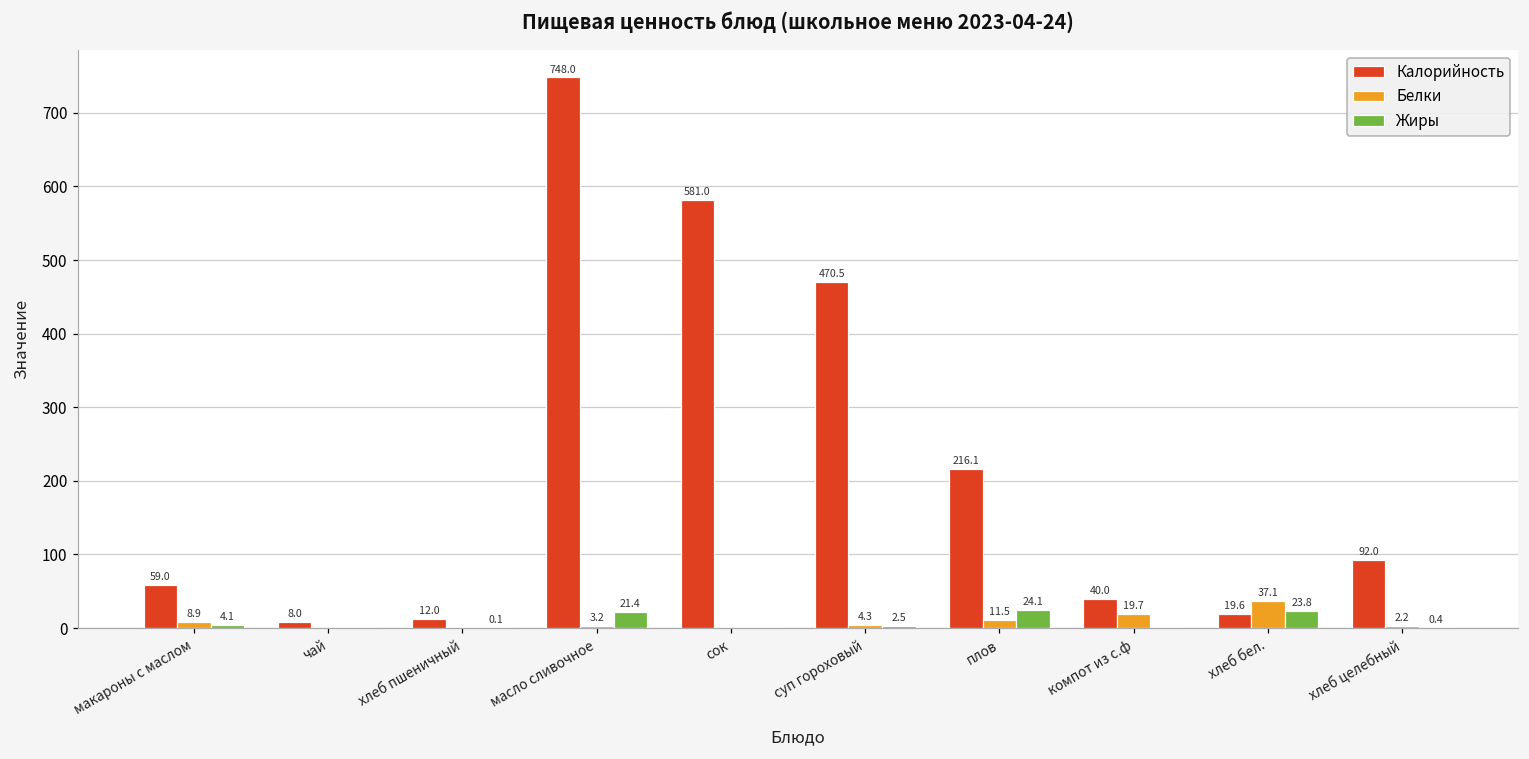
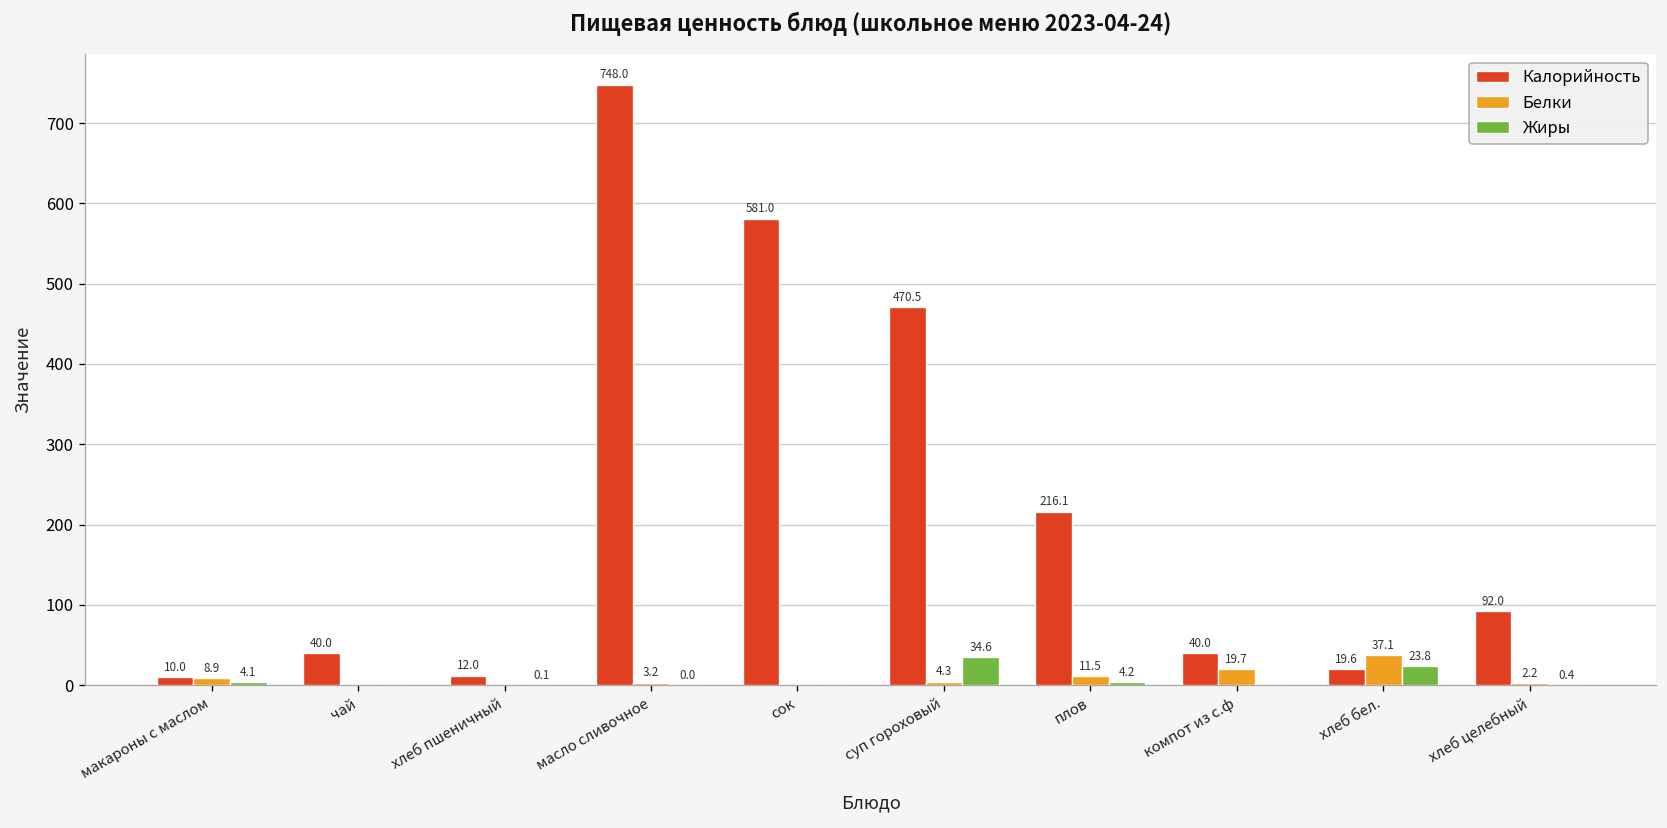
Калорийность, макароны с маслом: 59.0 -> 10.0
Калорийность, чай: 8.0 -> 40.0
Жиры, масло сливочное: 21.4 -> 0.0
Жиры, суп гороховый: 2.5 -> 34.6
Жиры, плов: 24.1 -> 4.2
